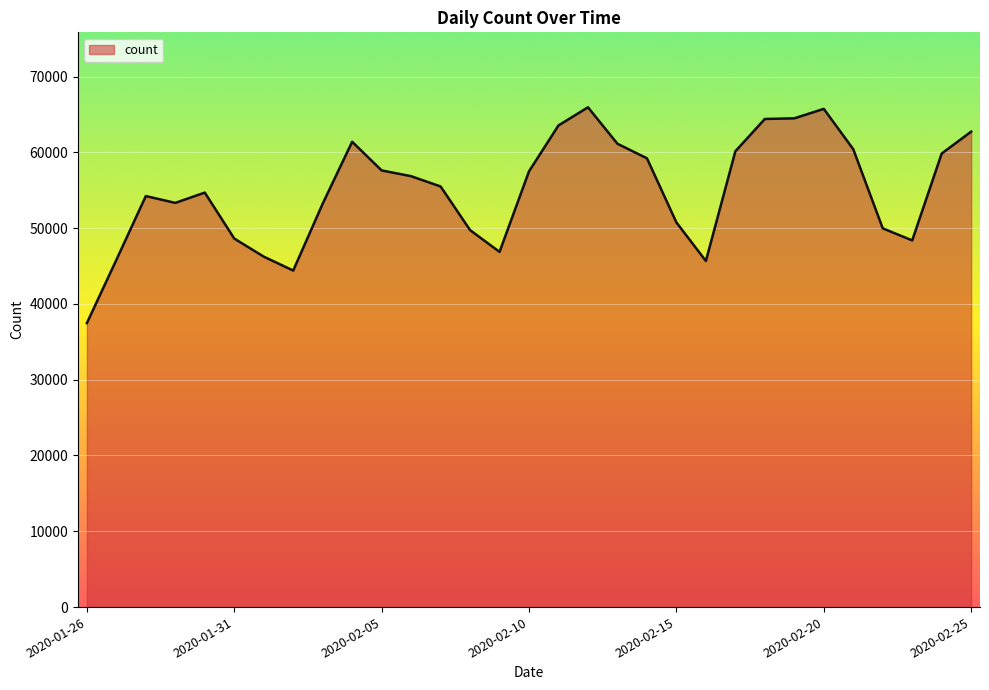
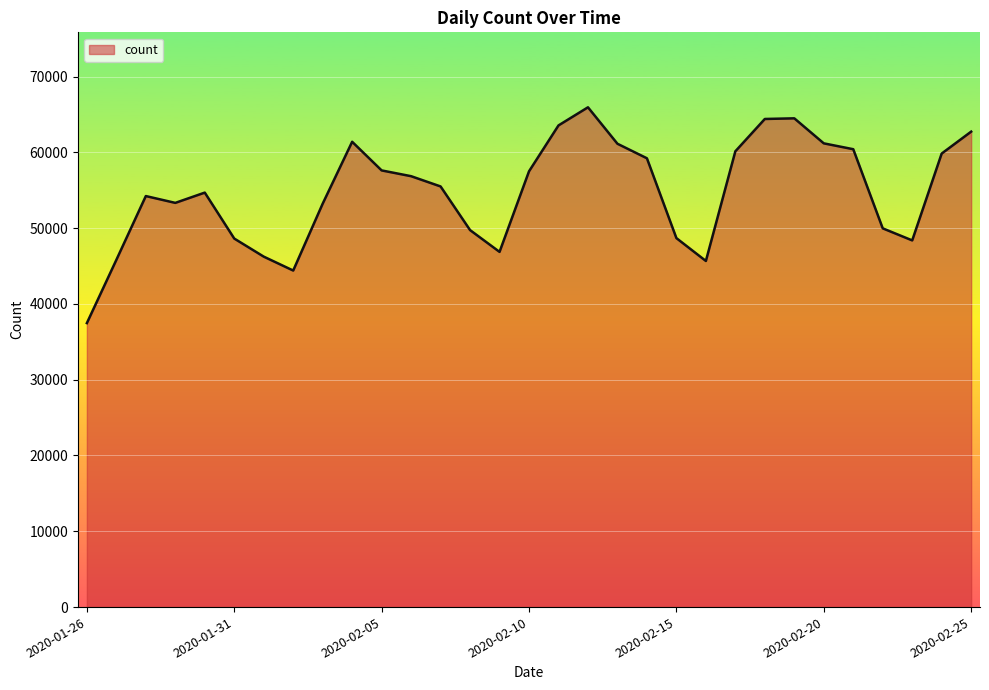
2020-02-15: 51000 -> 49000
2020-02-20: 66000 -> 61000
